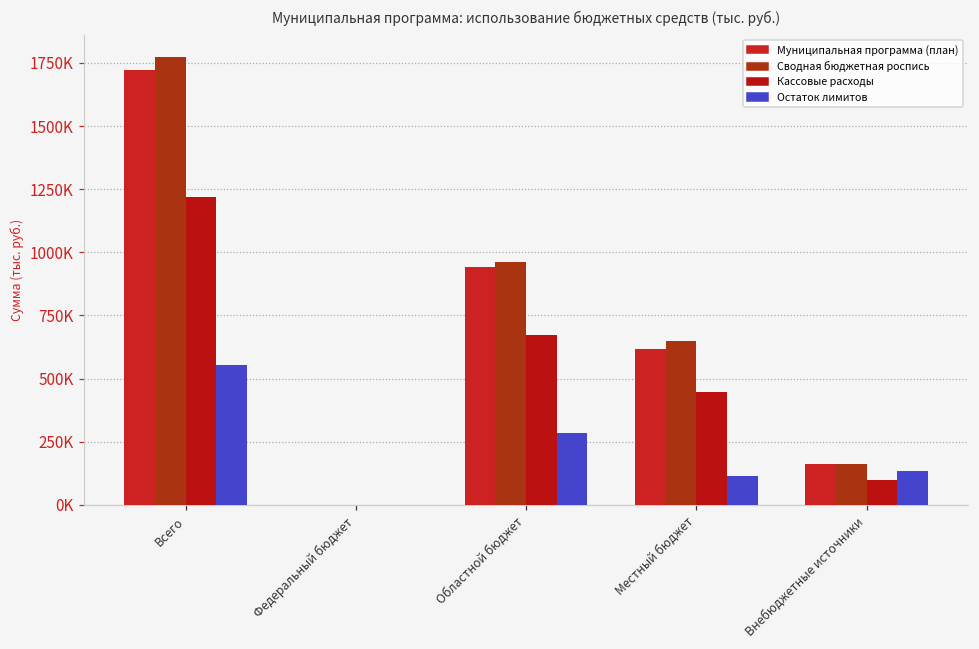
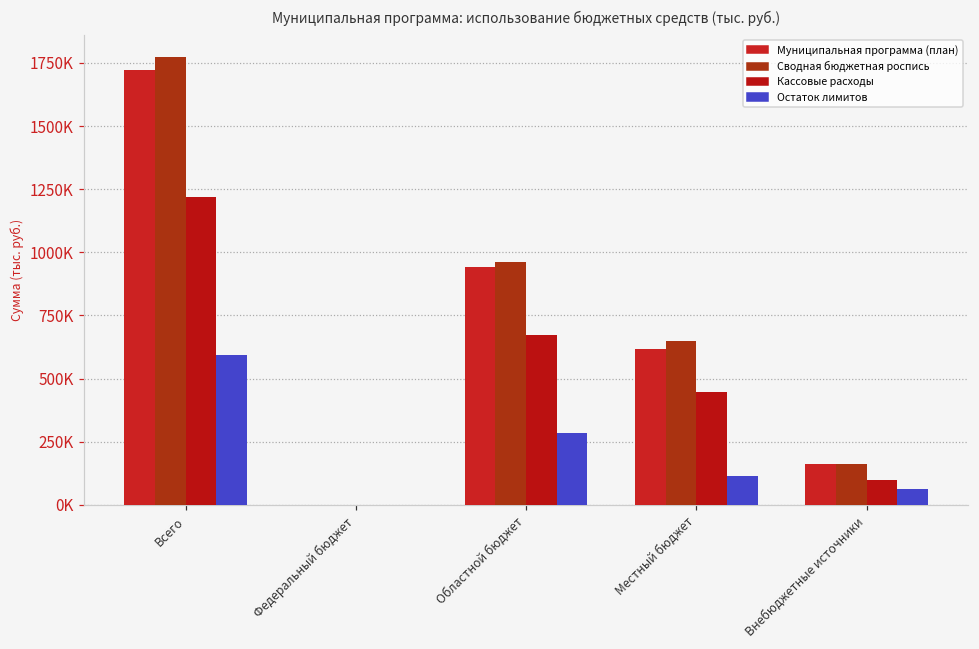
Остаток лимитов, Всего: 550000 -> 590000
Остаток лимитов, Внебюджетные источники: 140000 -> 60000
